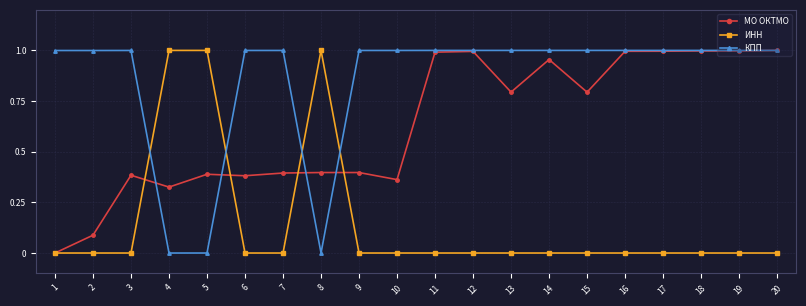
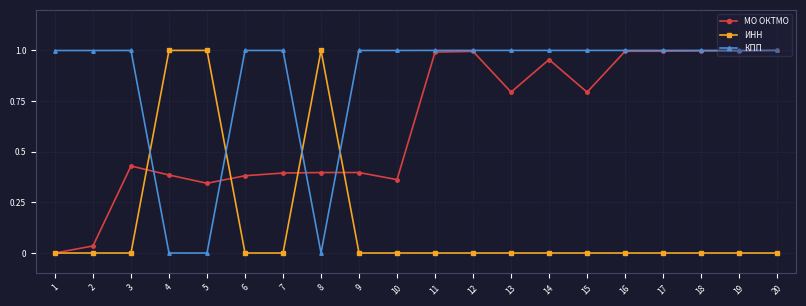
МО ОКТМО, 2: 0.09 -> 0.04
МО ОКТМО, 3: 0.38 -> 0.43
МО ОКТМО, 4: 0.33 -> 0.39
МО ОКТМО, 5: 0.39 -> 0.34
